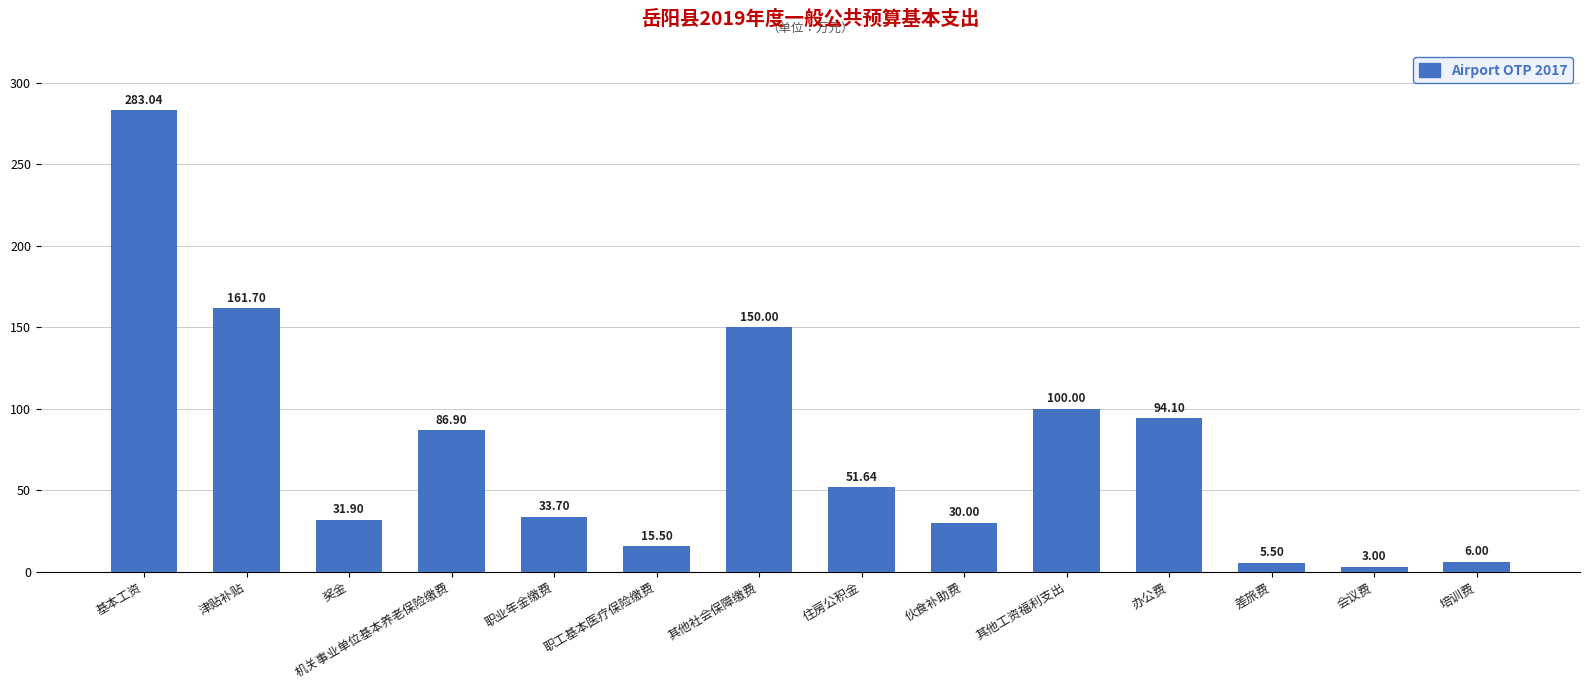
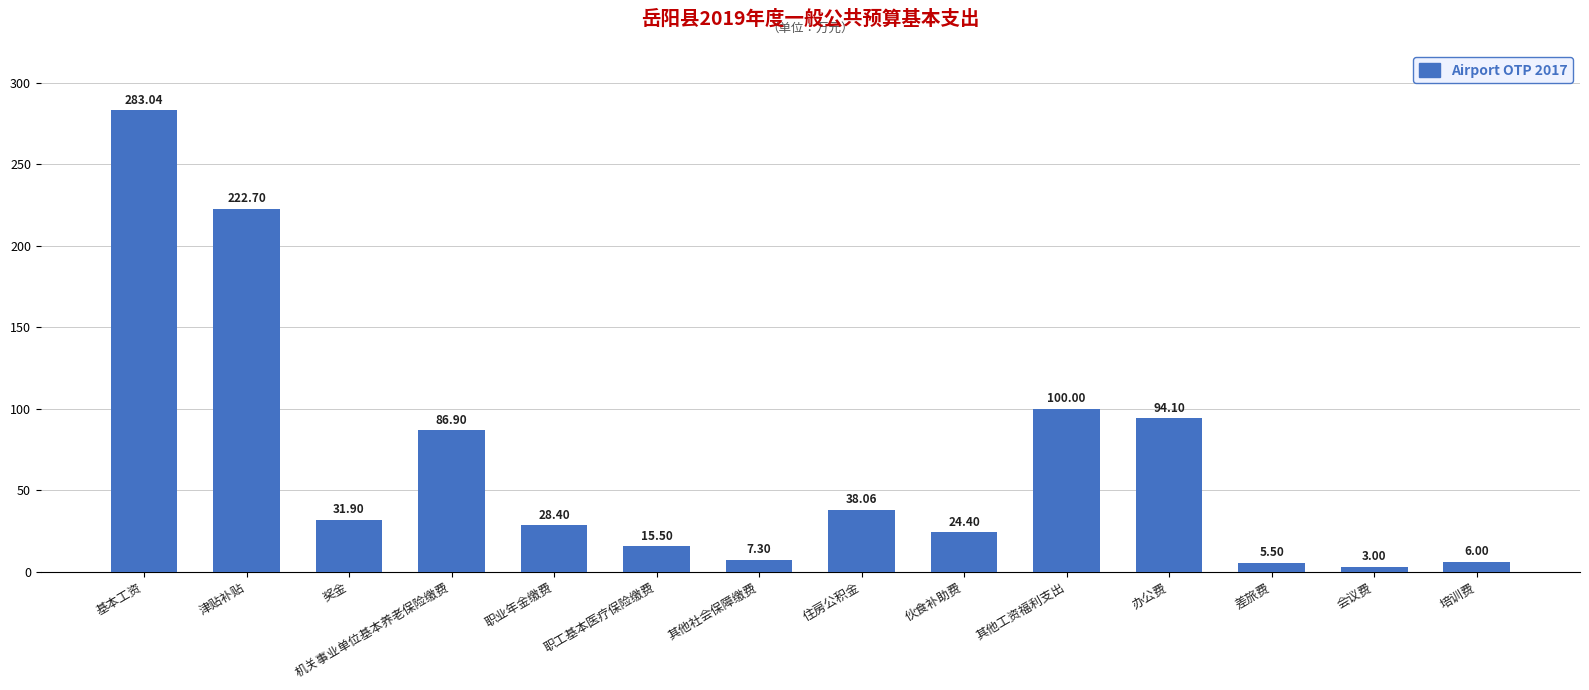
津贴补贴: 161.70 -> 222.70
职业年金缴费: 33.70 -> 28.40
其他社会保障缴费: 150.00 -> 7.30
住房公积金: 51.64 -> 38.06
伙食补助费: 30.00 -> 24.40
